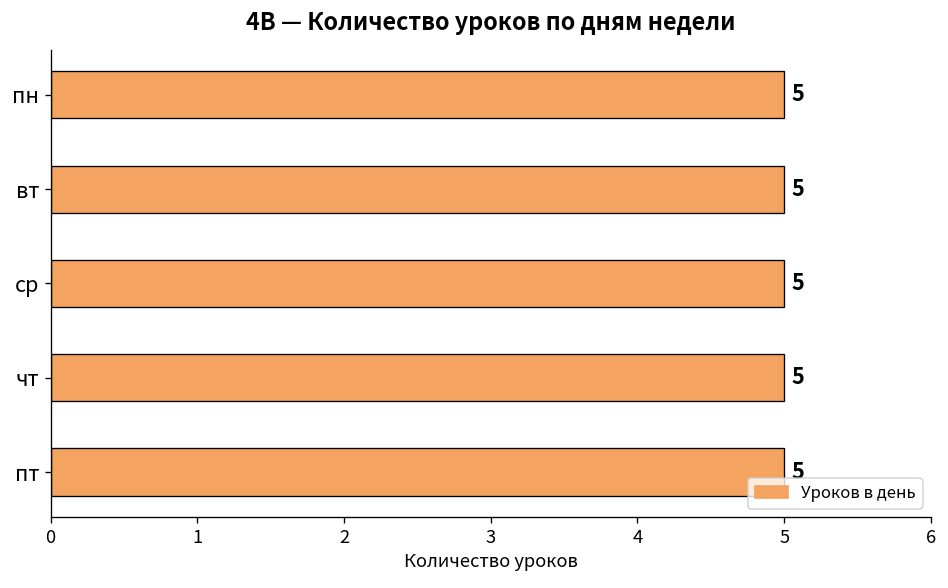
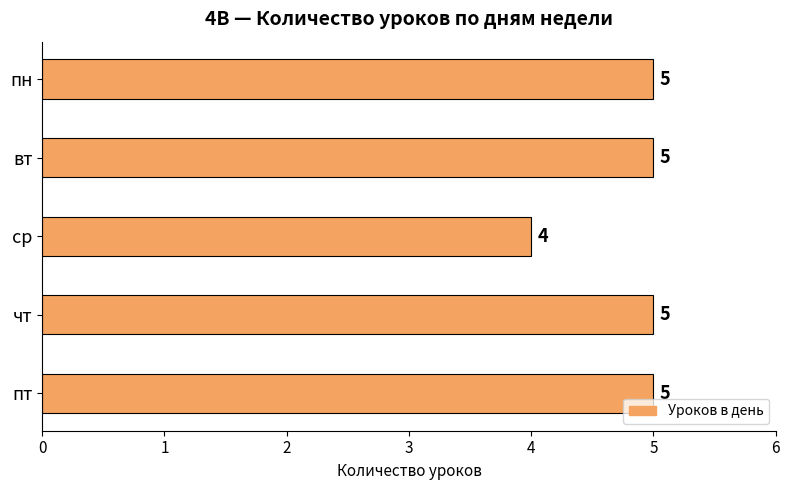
ср: 5 -> 4
